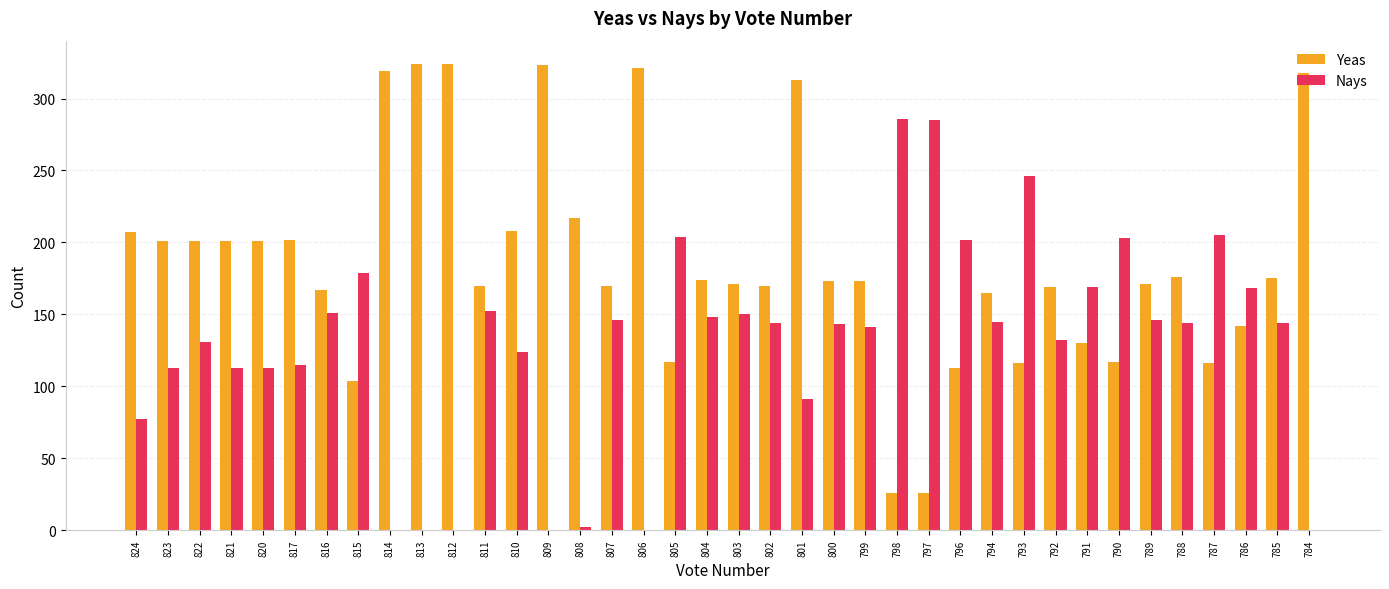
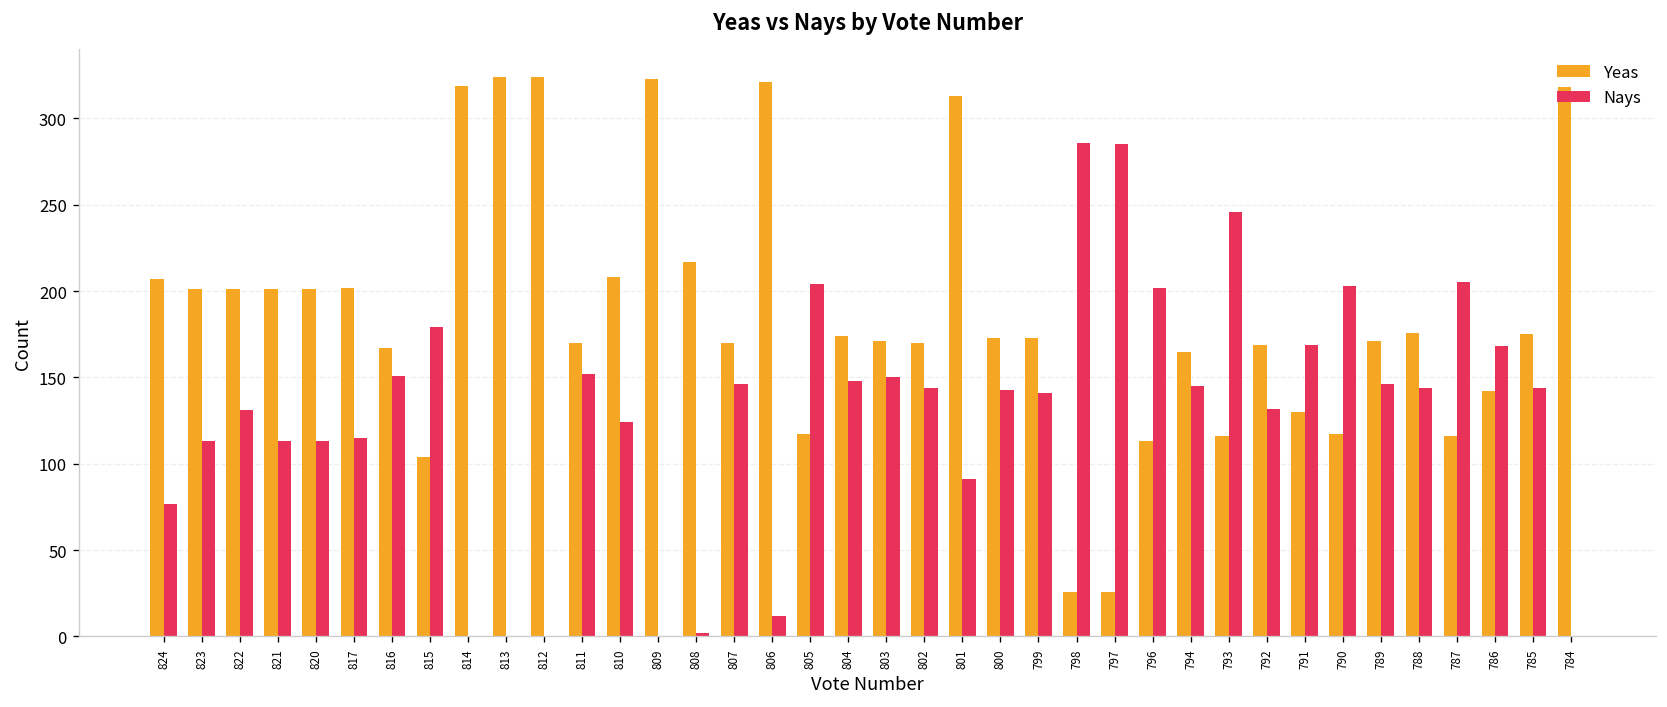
Nays, 806: 0 -> 12
